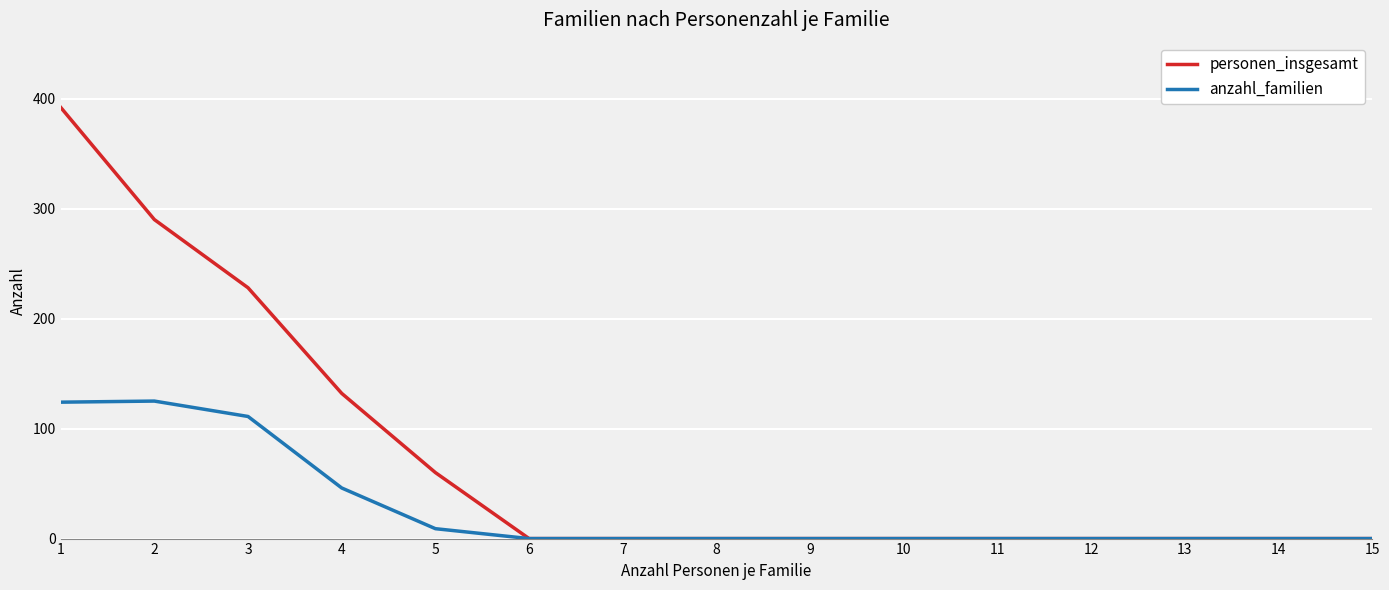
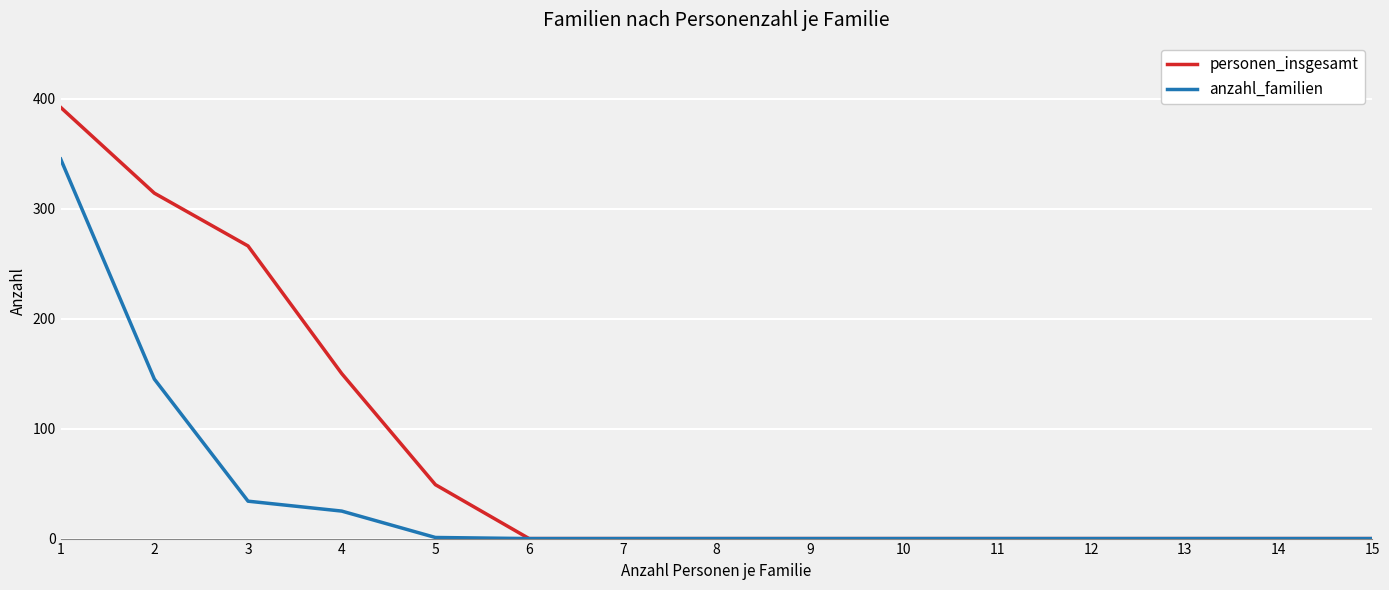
anzahl_familien, 1: 124 -> 345
personen_insgesamt, 2: 290 -> 314
anzahl_familien, 2: 125 -> 145
personen_insgesamt, 3: 228 -> 266
anzahl_familien, 3: 111 -> 34
personen_insgesamt, 4: 132 -> 150
anzahl_familien, 4: 46 -> 25
personen_insgesamt, 5: 60 -> 49
anzahl_familien, 5: 9 -> 1
